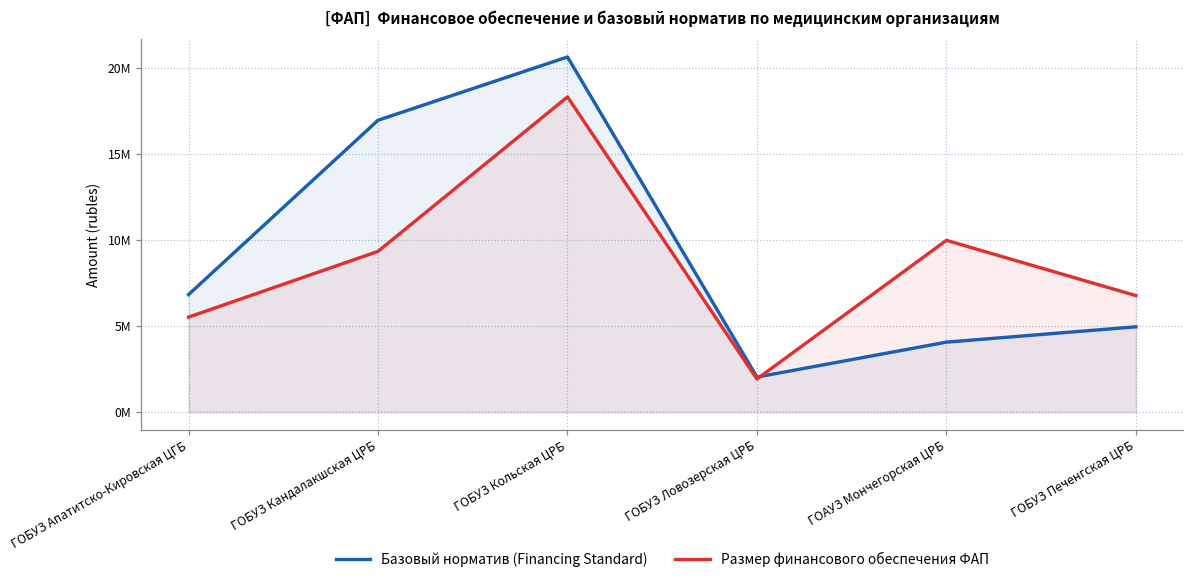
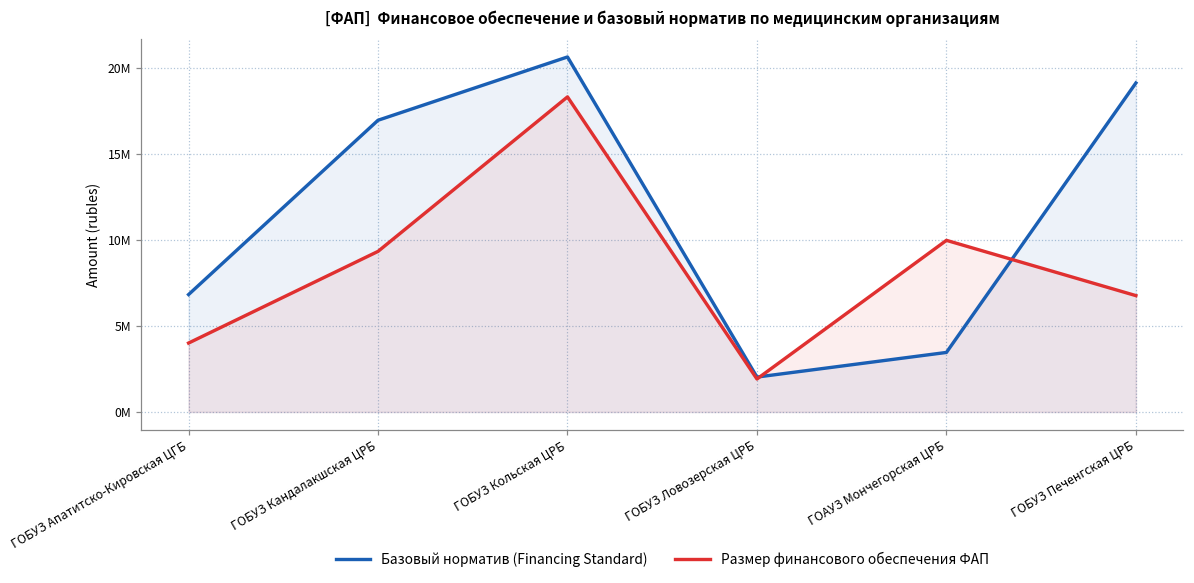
Размер финансового обеспечения ФАП, ГОБУЗ Апатитско-Кировская ЦГБ: 5500000 -> 4000000
Базовый норматив (Financing Standard), ГОАУЗ Мончегорская ЦРБ: 4100000 -> 3500000
Базовый норматив (Financing Standard), ГОБУЗ Печенгская ЦРБ: 4900000 -> 19100000
